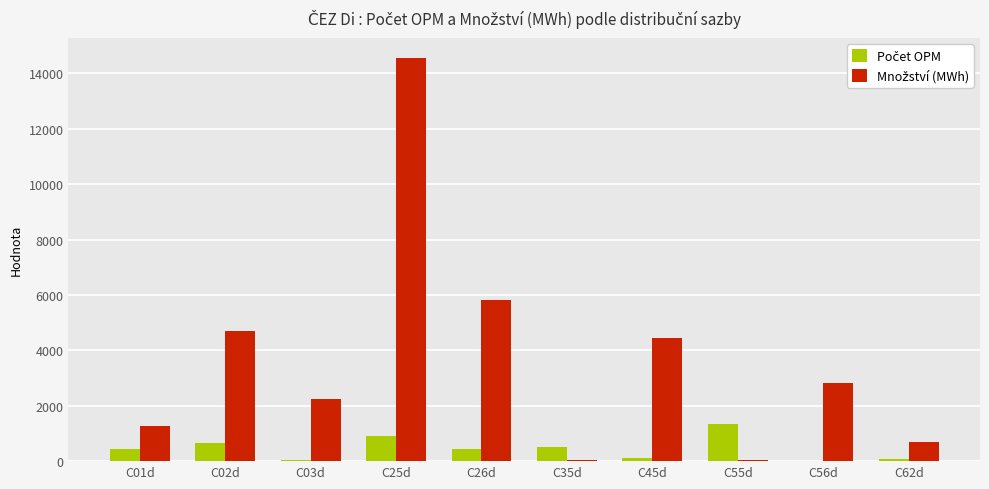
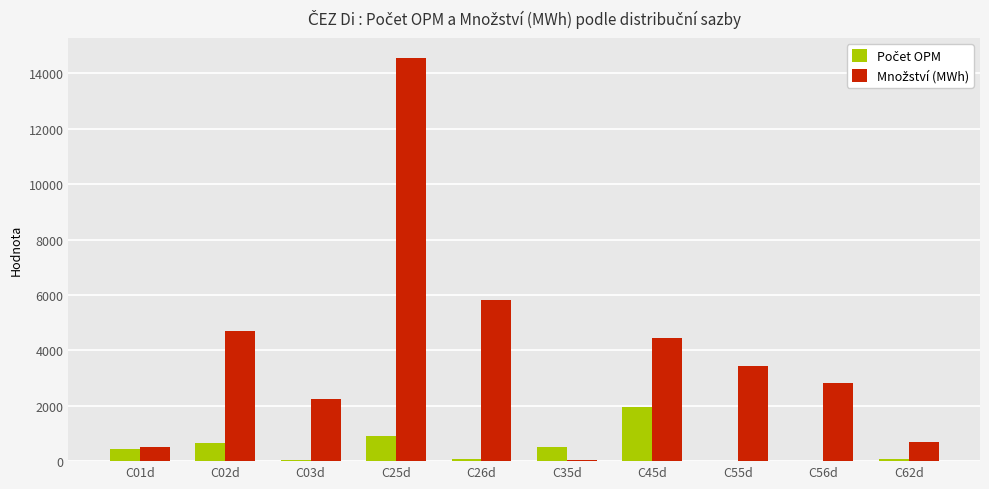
Množství (MWh), C01d: 1300 -> 500
Počet OPM, C26d: 400 -> 100
Počet OPM, C45d: 100 -> 2000
Počet OPM, C55d: 1400 -> 0
Množství (MWh), C55d: 100 -> 3500
